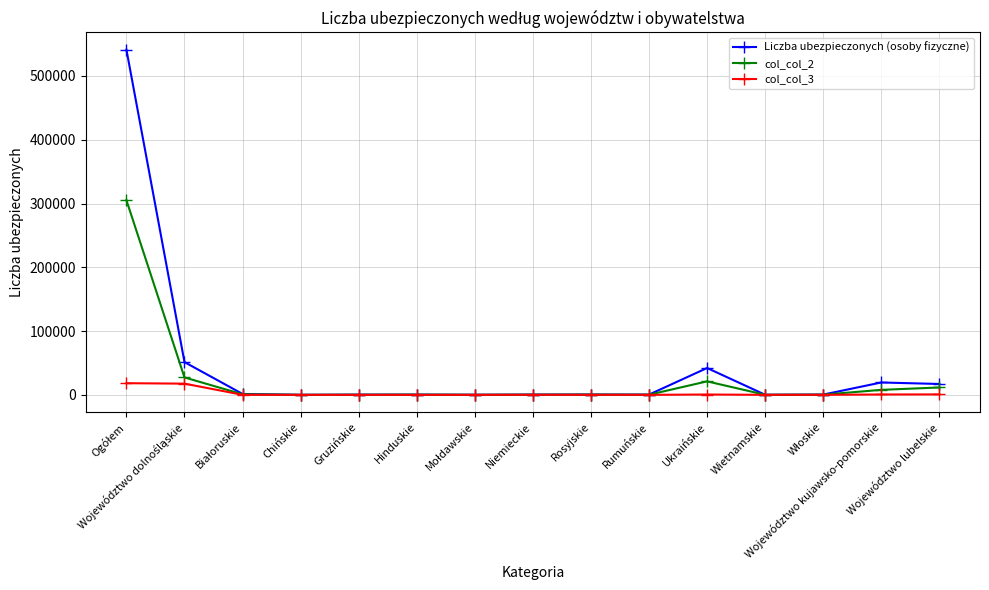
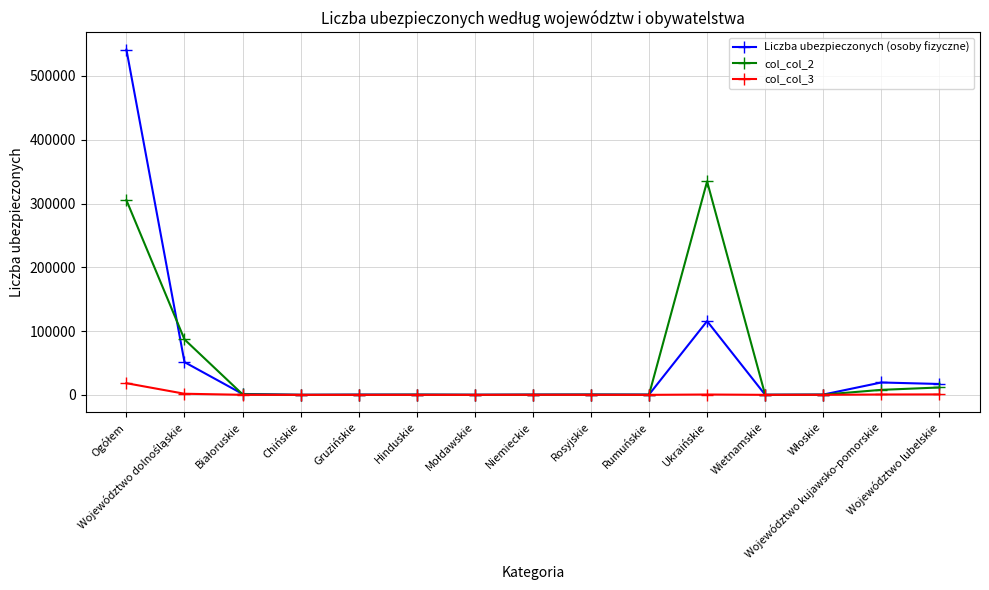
col_col_2, Województwo dolnośląskie: 30000 -> 90000
col_col_3, Województwo dolnośląskie: 20000 -> 0
Liczba ubezpieczonych (osoby fizyczne), Ukraińskie: 40000 -> 120000
col_col_2, Ukraińskie: 20000 -> 330000
